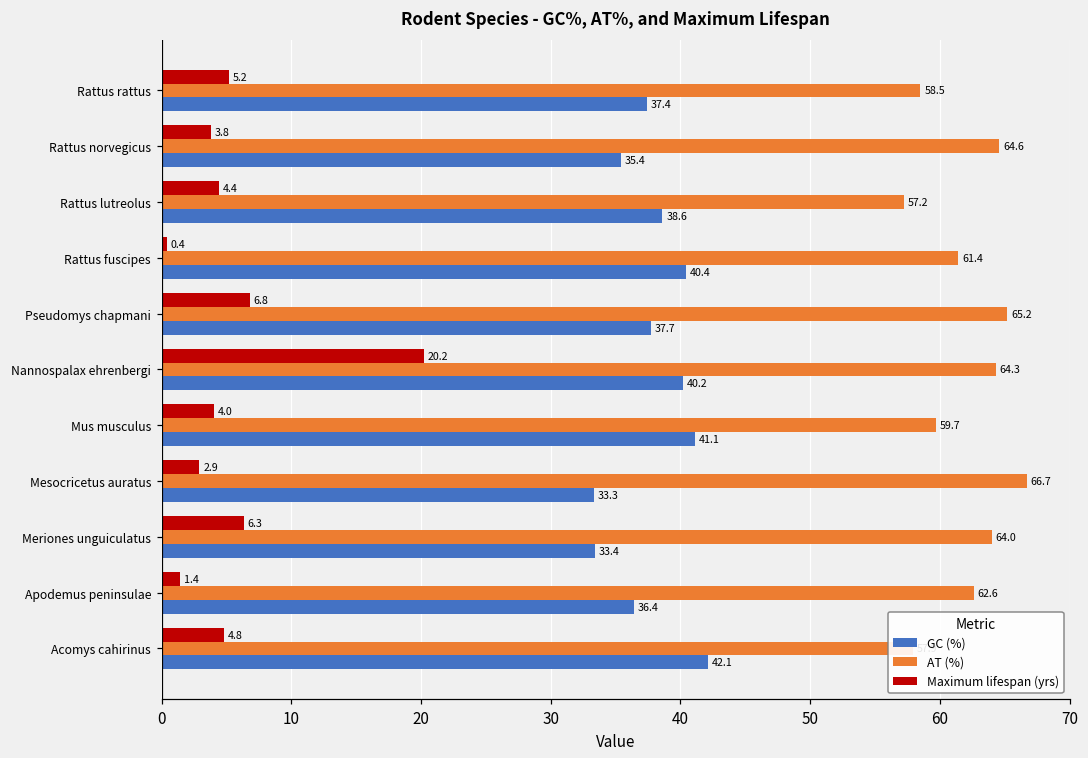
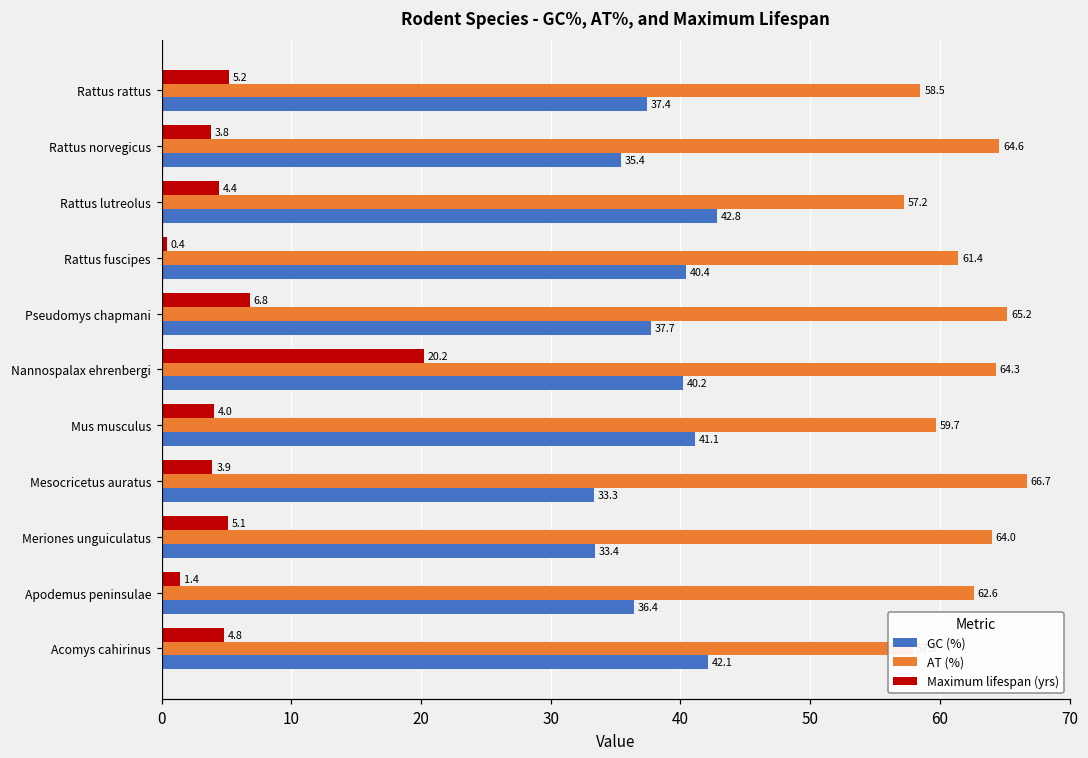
GC (%), Rattus lutreolus: 38.6 -> 42.8
Maximum lifespan (yrs), Mesocricetus auratus: 2.9 -> 3.9
Maximum lifespan (yrs), Meriones unguiculatus: 6.3 -> 5.1
